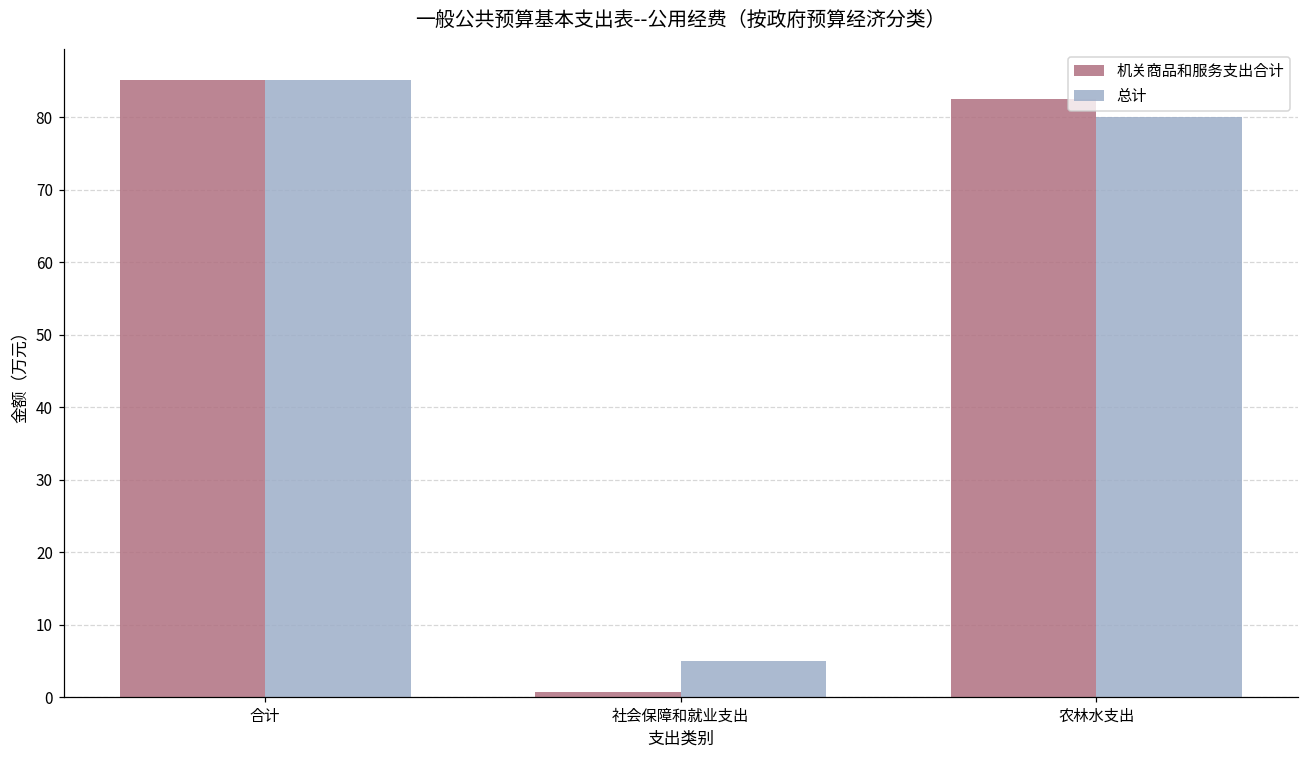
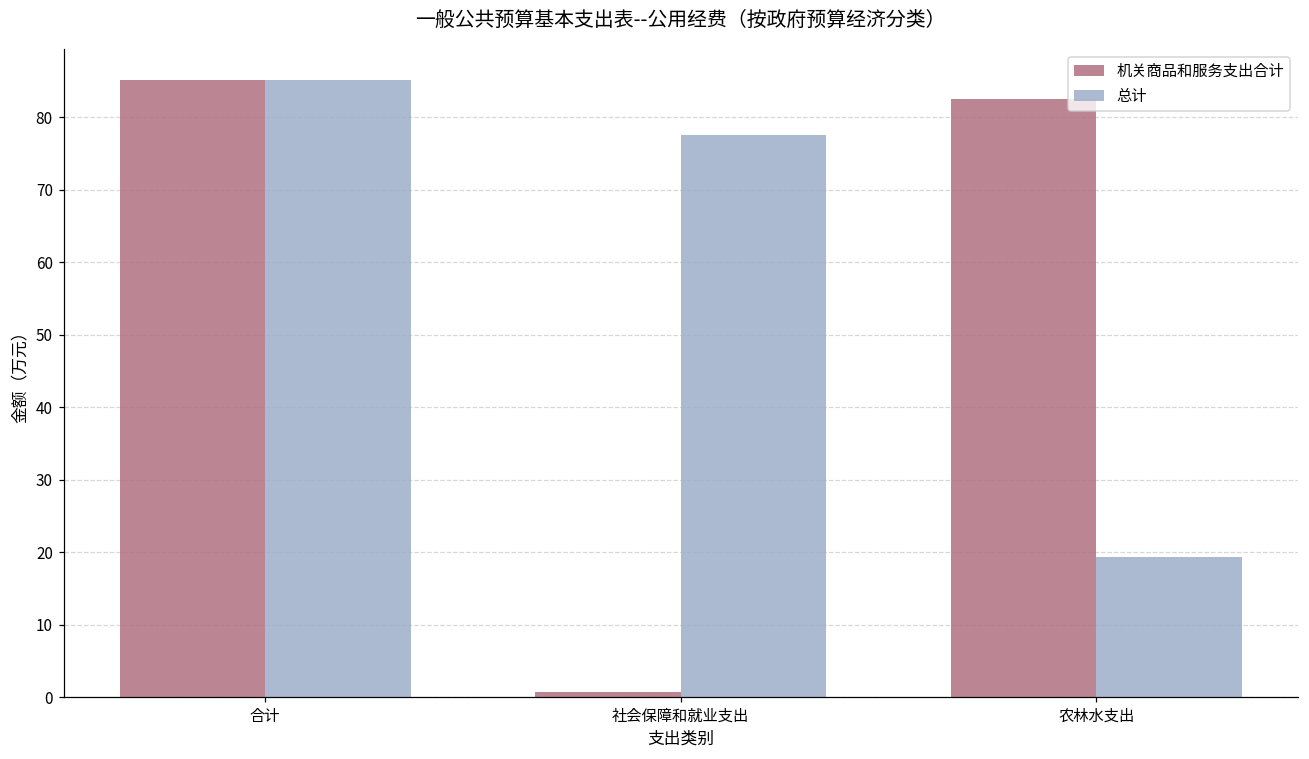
总计, 社会保障和就业支出: 5 -> 78
总计, 农林水支出: 80 -> 19
